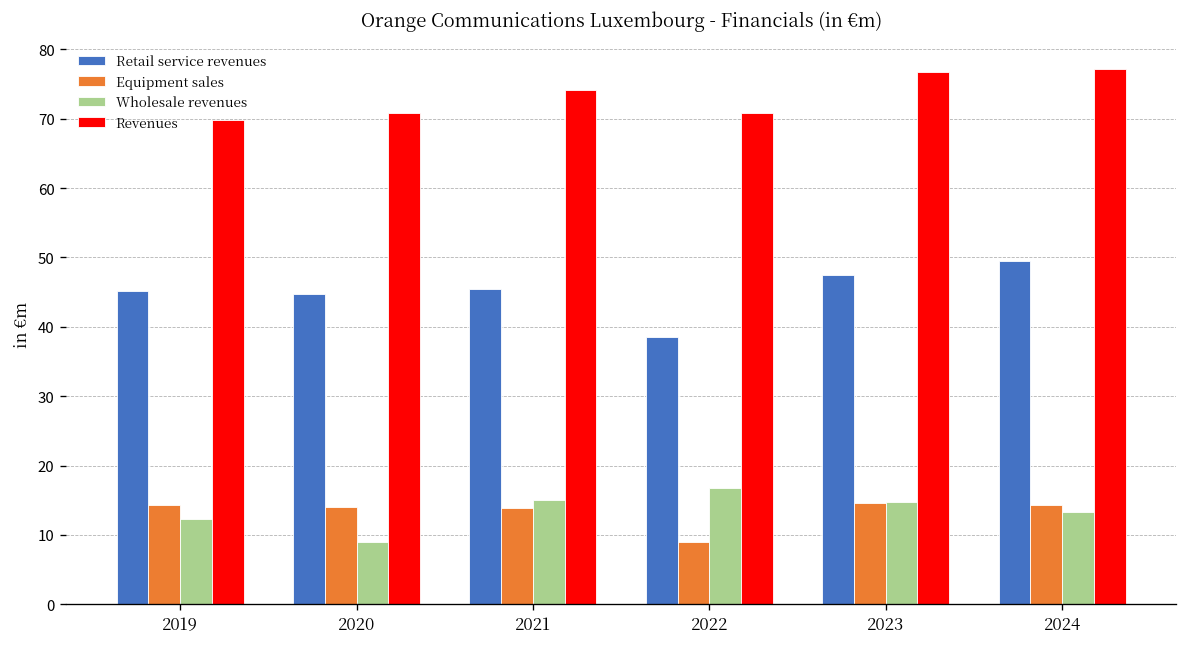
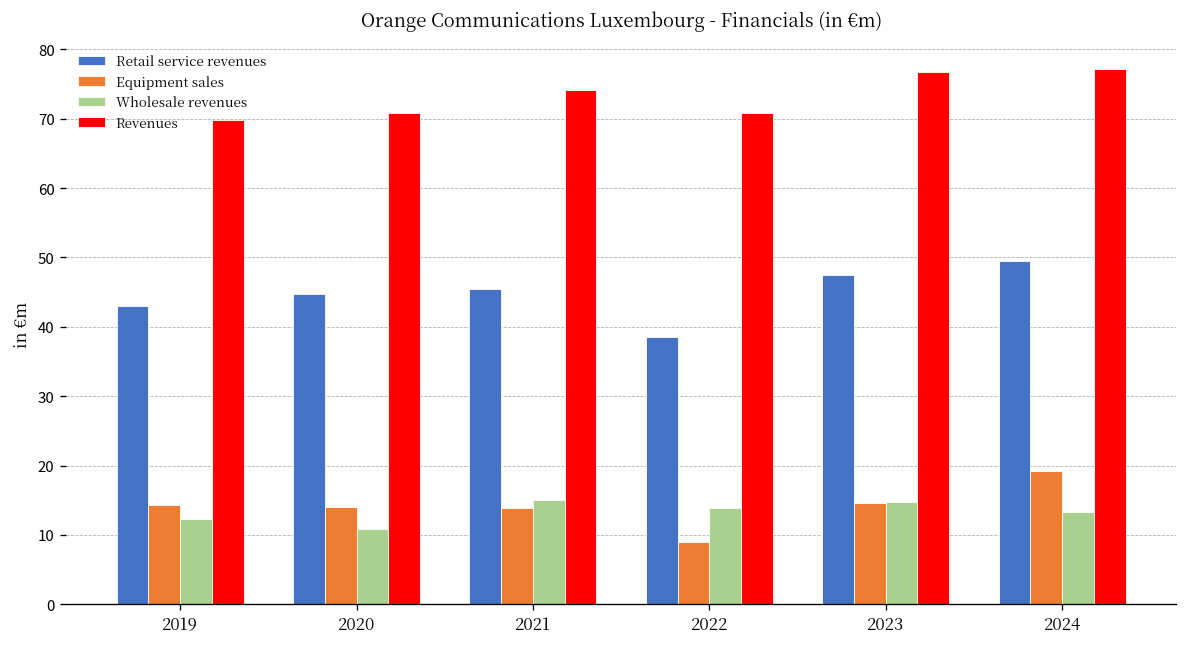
Retail service revenues, 2019: 45 -> 43
Wholesale revenues, 2020: 9 -> 11
Wholesale revenues, 2022: 17 -> 14
Equipment sales, 2024: 14 -> 19
